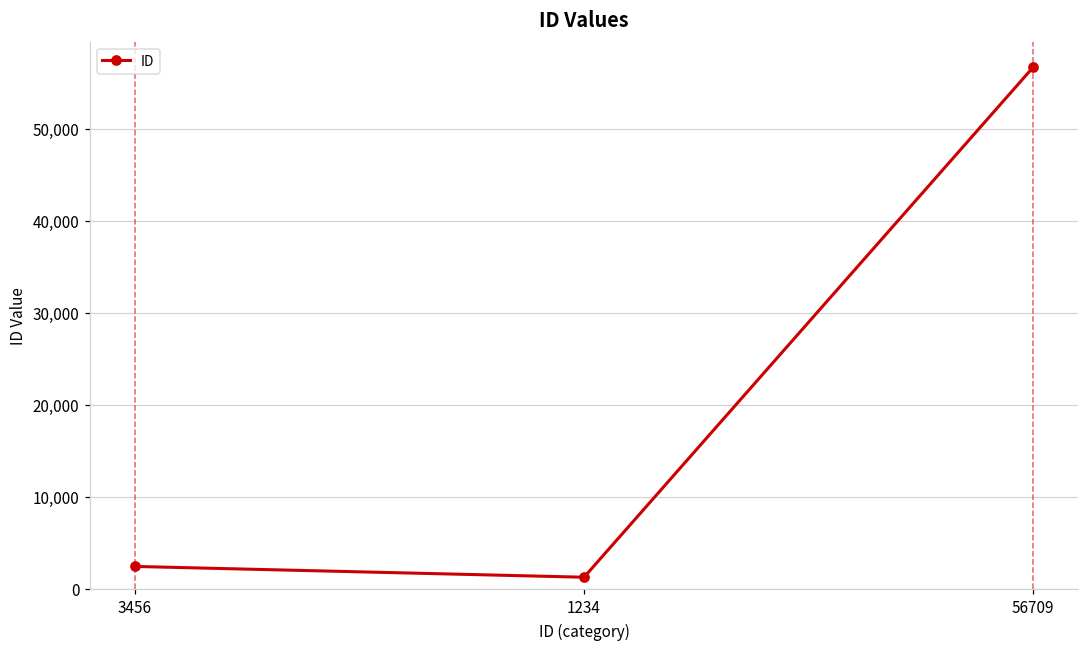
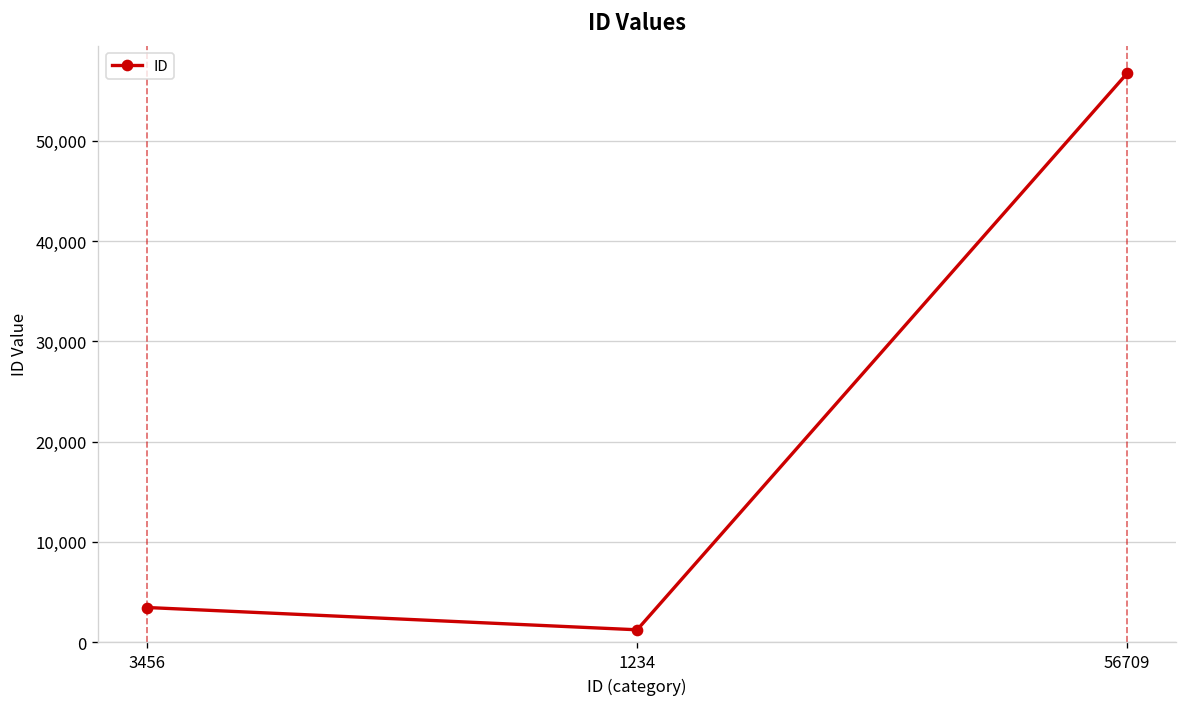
3456: 2,000 -> 3,000
